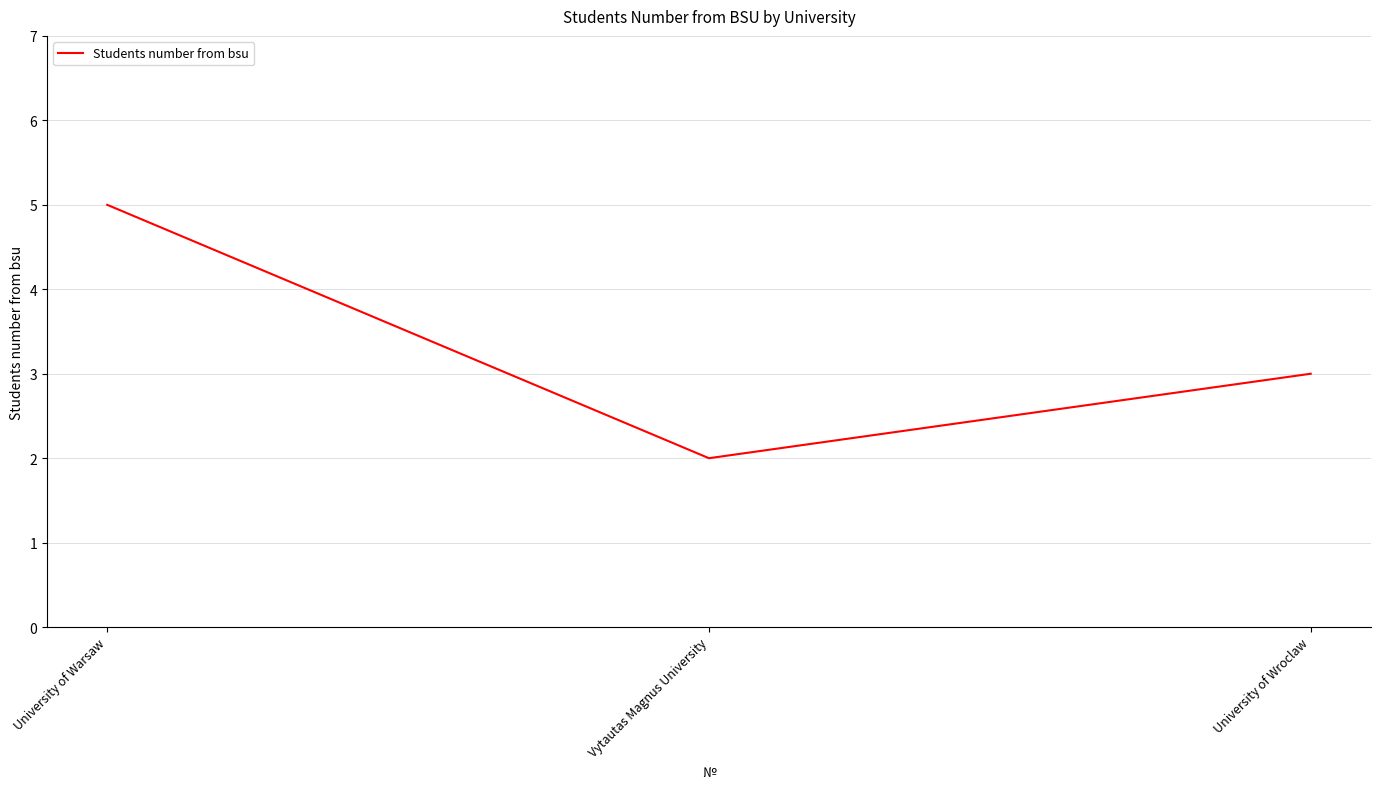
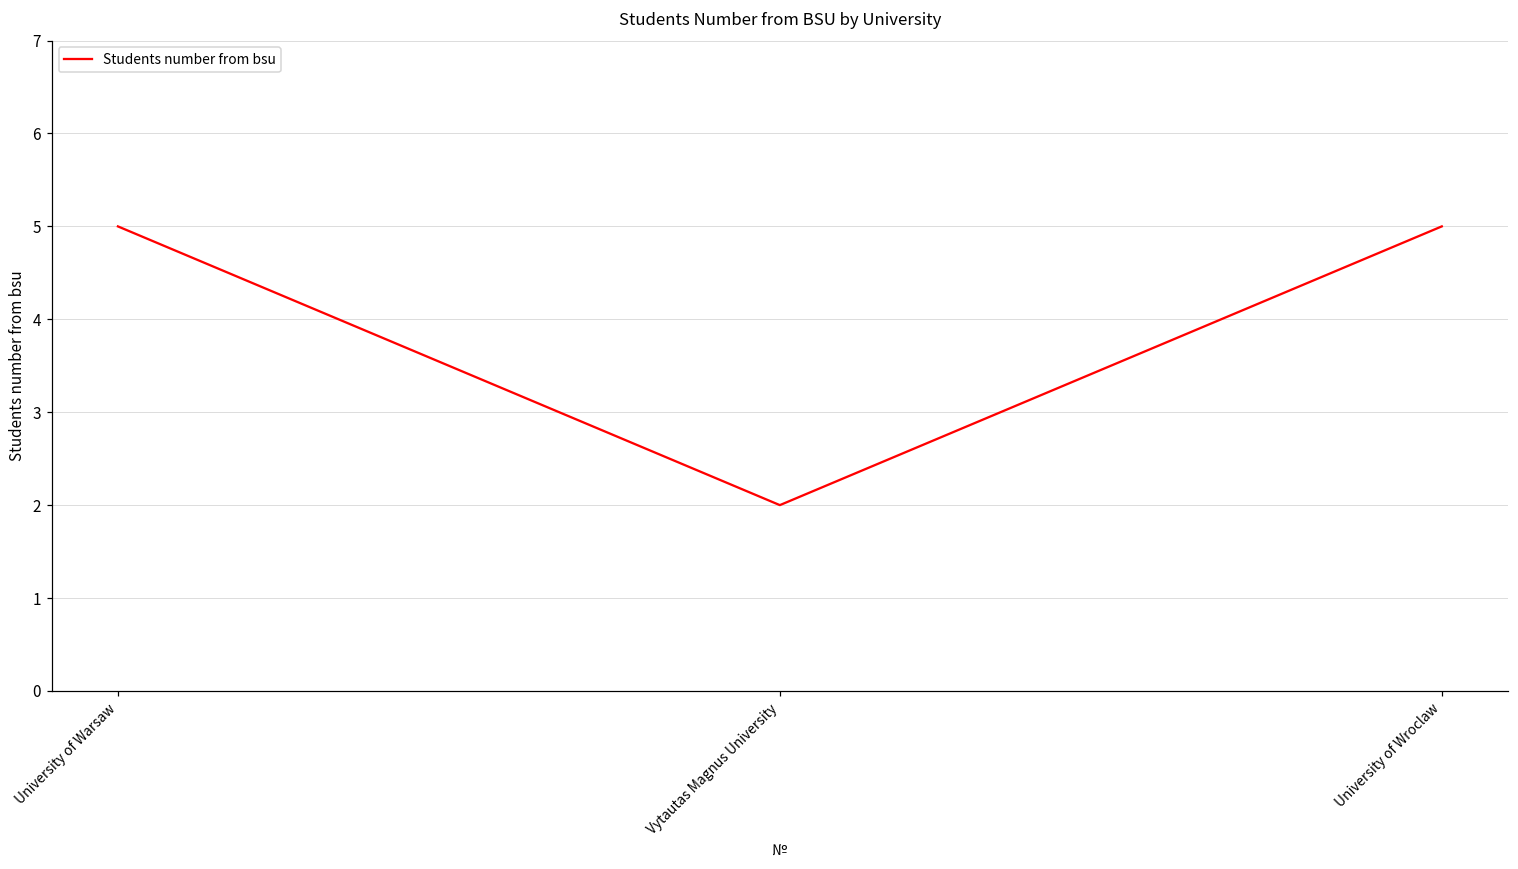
University of Wroclaw: 3 -> 5
